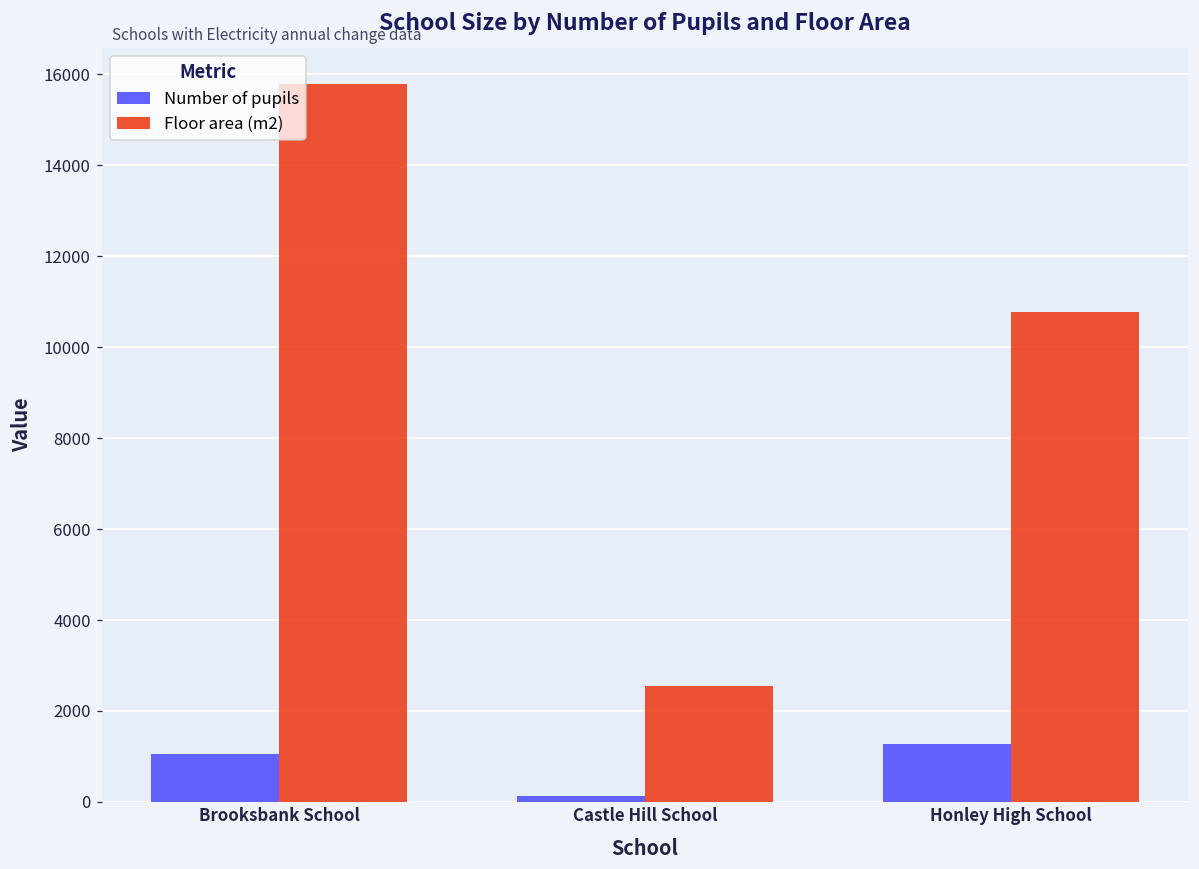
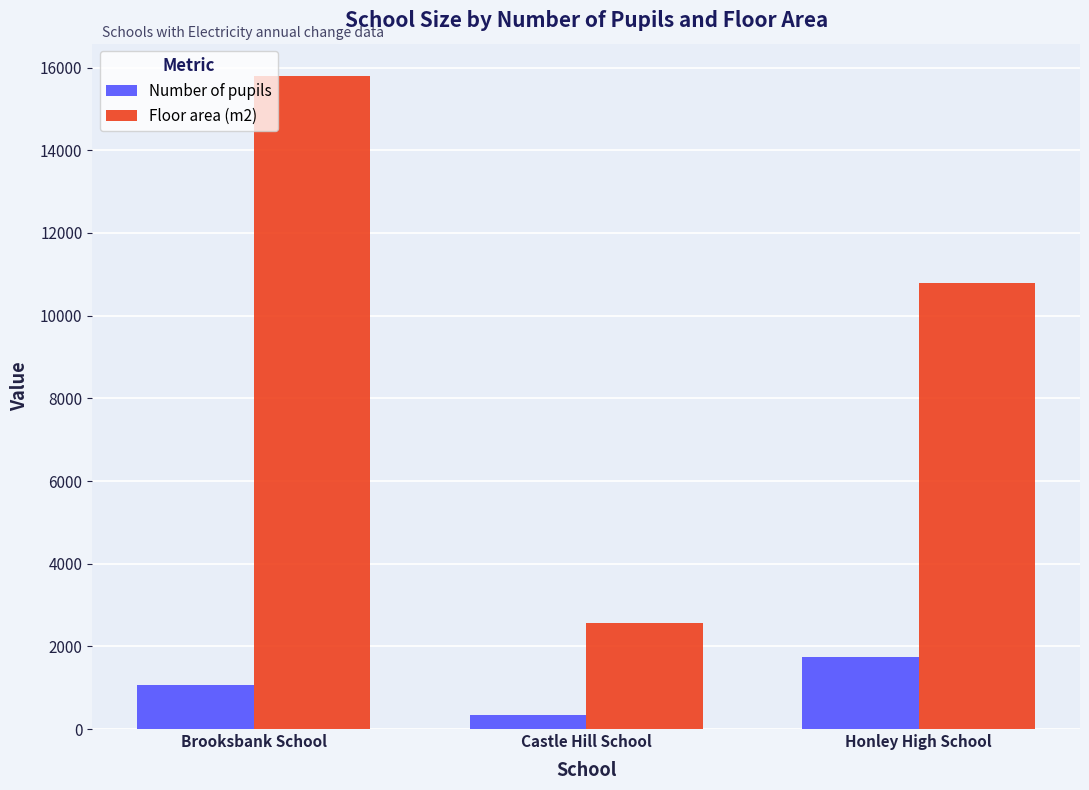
Number of pupils, Castle Hill School: 100 -> 300
Number of pupils, Honley High School: 1300 -> 1700
